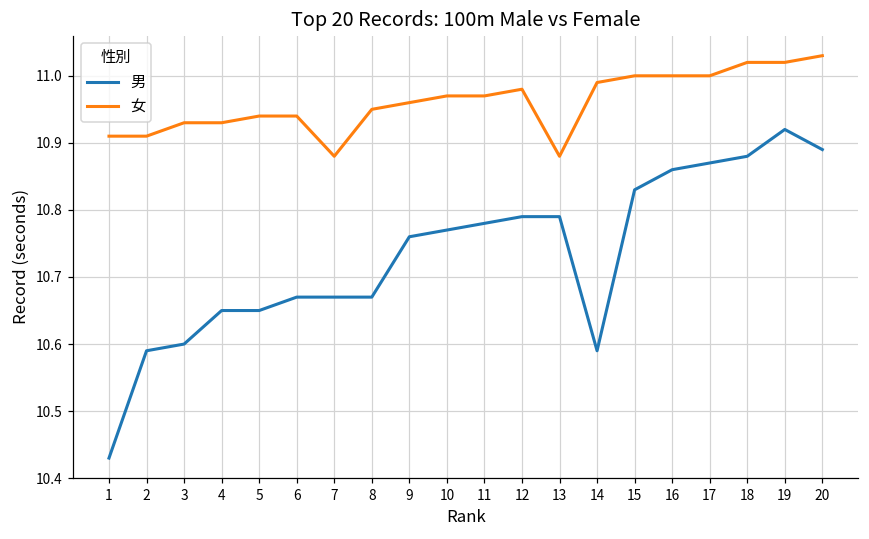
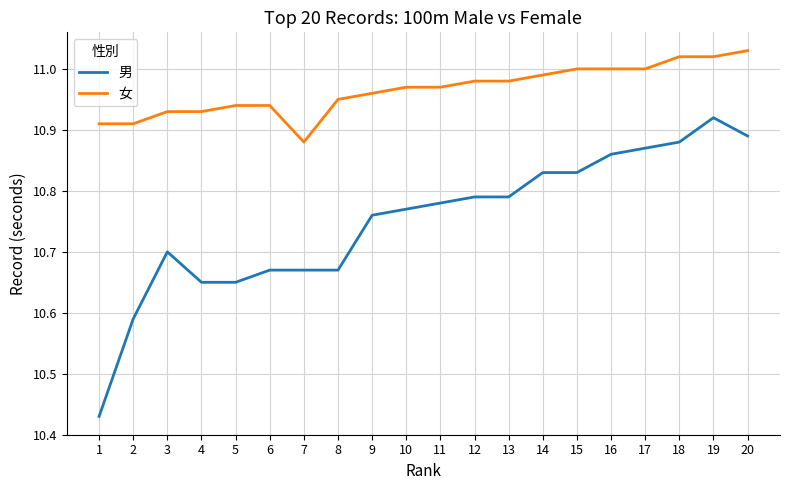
男, 3: 10.6 -> 10.7
女, 13: 10.88 -> 10.98
男, 14: 10.59 -> 10.83
